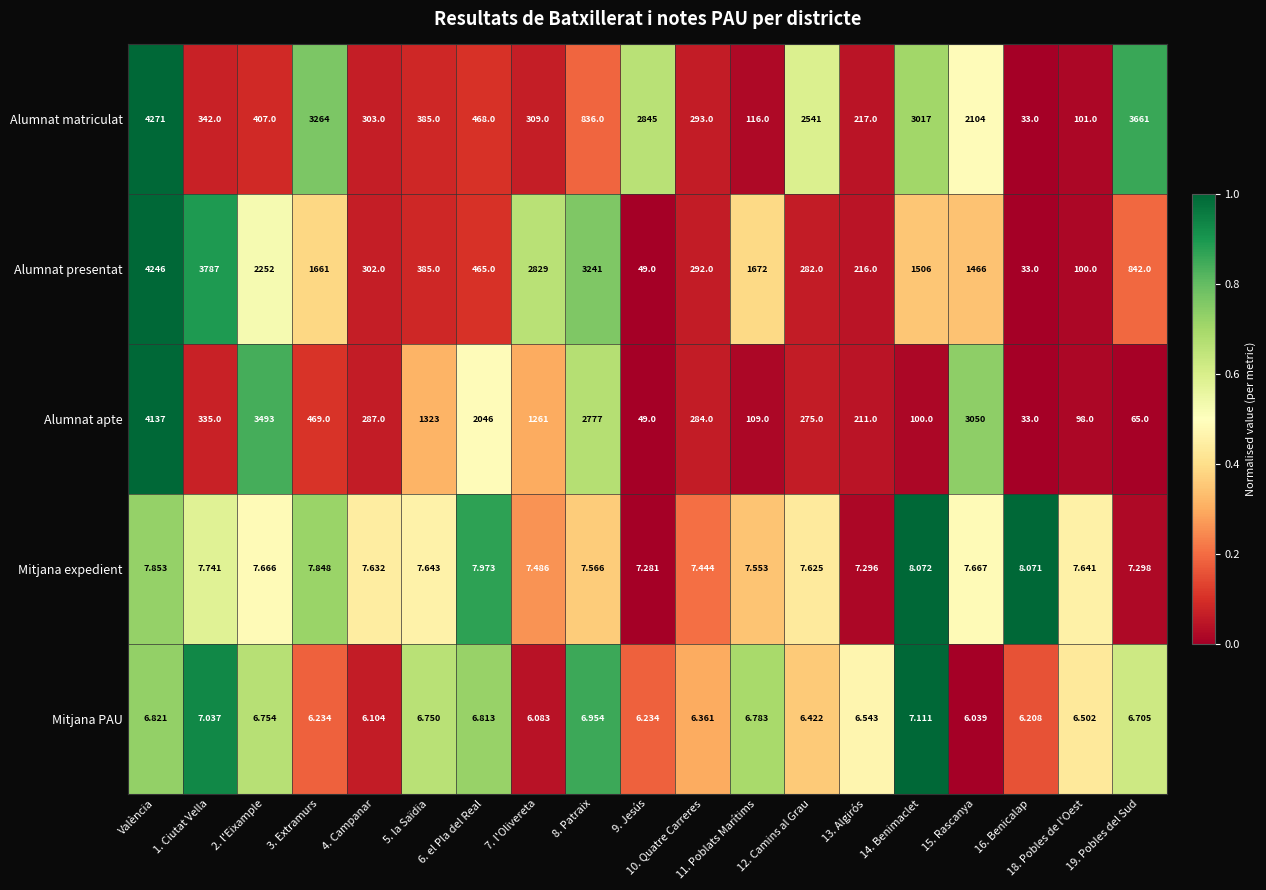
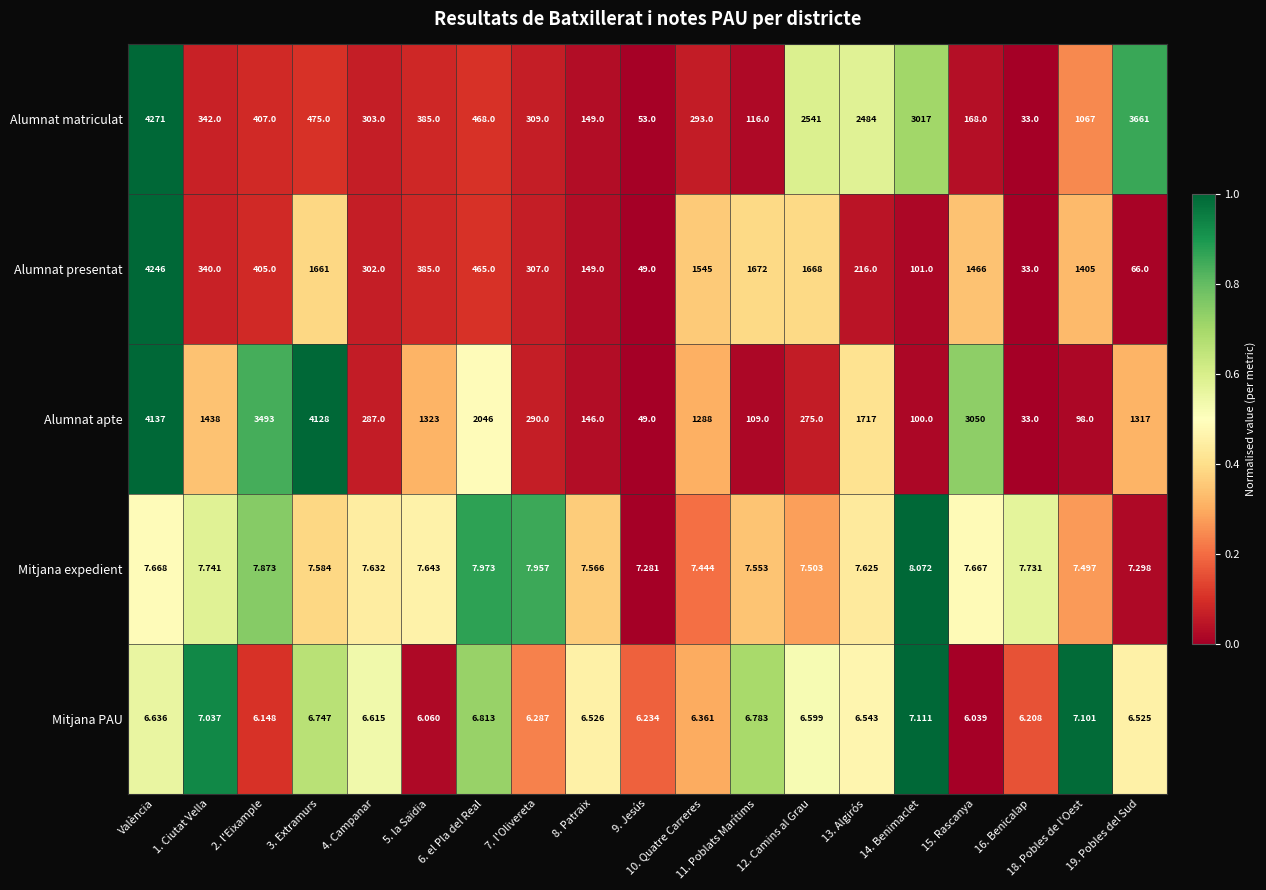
Alumnat matriculat, 3. Extramurs: 3264 -> 475.0
Alumnat matriculat, 8. Patraix: 836.0 -> 149.0
Alumnat matriculat, 9. Jesús: 2845 -> 53.0
Alumnat matriculat, 13. Algirós: 217.0 -> 2484
Alumnat matriculat, 15. Rascanya: 2104 -> 168.0
Alumnat matriculat, 18. Pobles de l'Oest: 101.0 -> 1067
Alumnat presentat, 1. Ciutat Vella: 3787 -> 340.0
Alumnat presentat, 2. l'Eixample: 2252 -> 405.0
Alumnat presentat, 7. l'Olivereta: 2829 -> 307.0
Alumnat presentat, 8. Patraix: 3241 -> 149.0
Alumnat presentat, 10. Quatre Carreres: 292.0 -> 1545
Alumnat presentat, 12. Camins al Grau: 282.0 -> 1668
Alumnat presentat, 14. Benimaclet: 1506 -> 101.0
Alumnat presentat, 18. Pobles de l'Oest: 100.0 -> 1405
Alumnat presentat, 19. Pobles del Sud: 842.0 -> 66.0
Alumnat apte, 1. Ciutat Vella: 335.0 -> 1438
Alumnat apte, 3. Extramurs: 469.0 -> 4128
Alumnat apte, 7. l'Olivereta: 1261 -> 290.0
Alumnat apte, 8. Patraix: 2777 -> 146.0
Alumnat apte, 10. Quatre Carreres: 284.0 -> 1288
Alumnat apte, 13. Algirós: 211.0 -> 1717
Alumnat apte, 19. Pobles del Sud: 65.0 -> 1317
Mitjana expedient, València: 7.853 -> 7.668
Mitjana expedient, 2. l'Eixample: 7.666 -> 7.873
Mitjana expedient, 3. Extramurs: 7.848 -> 7.584
Mitjana expedient, 7. l'Olivereta: 7.486 -> 7.957
Mitjana expedient, 12. Camins al Grau: 7.625 -> 7.503
Mitjana expedient, 13. Algirós: 7.296 -> 7.625
Mitjana expedient, 16. Benicalap: 8.071 -> 7.731
Mitjana expedient, 18. Pobles de l'Oest: 7.641 -> 7.497
Mitjana PAU, València: 6.821 -> 6.636
Mitjana PAU, 2. l'Eixample: 6.754 -> 6.148
Mitjana PAU, 3. Extramurs: 6.234 -> 6.747
Mitjana PAU, 4. Campanar: 6.104 -> 6.615
Mitjana PAU, 5. la Saïdia: 6.750 -> 6.060
Mitjana PAU, 7. l'Olivereta: 6.083 -> 6.287
Mitjana PAU, 8. Patraix: 6.954 -> 6.526
Mitjana PAU, 12. Camins al Grau: 6.422 -> 6.599
Mitjana PAU, 18. Pobles de l'Oest: 6.502 -> 7.101
Mitjana PAU, 19. Pobles del Sud: 6.705 -> 6.525
